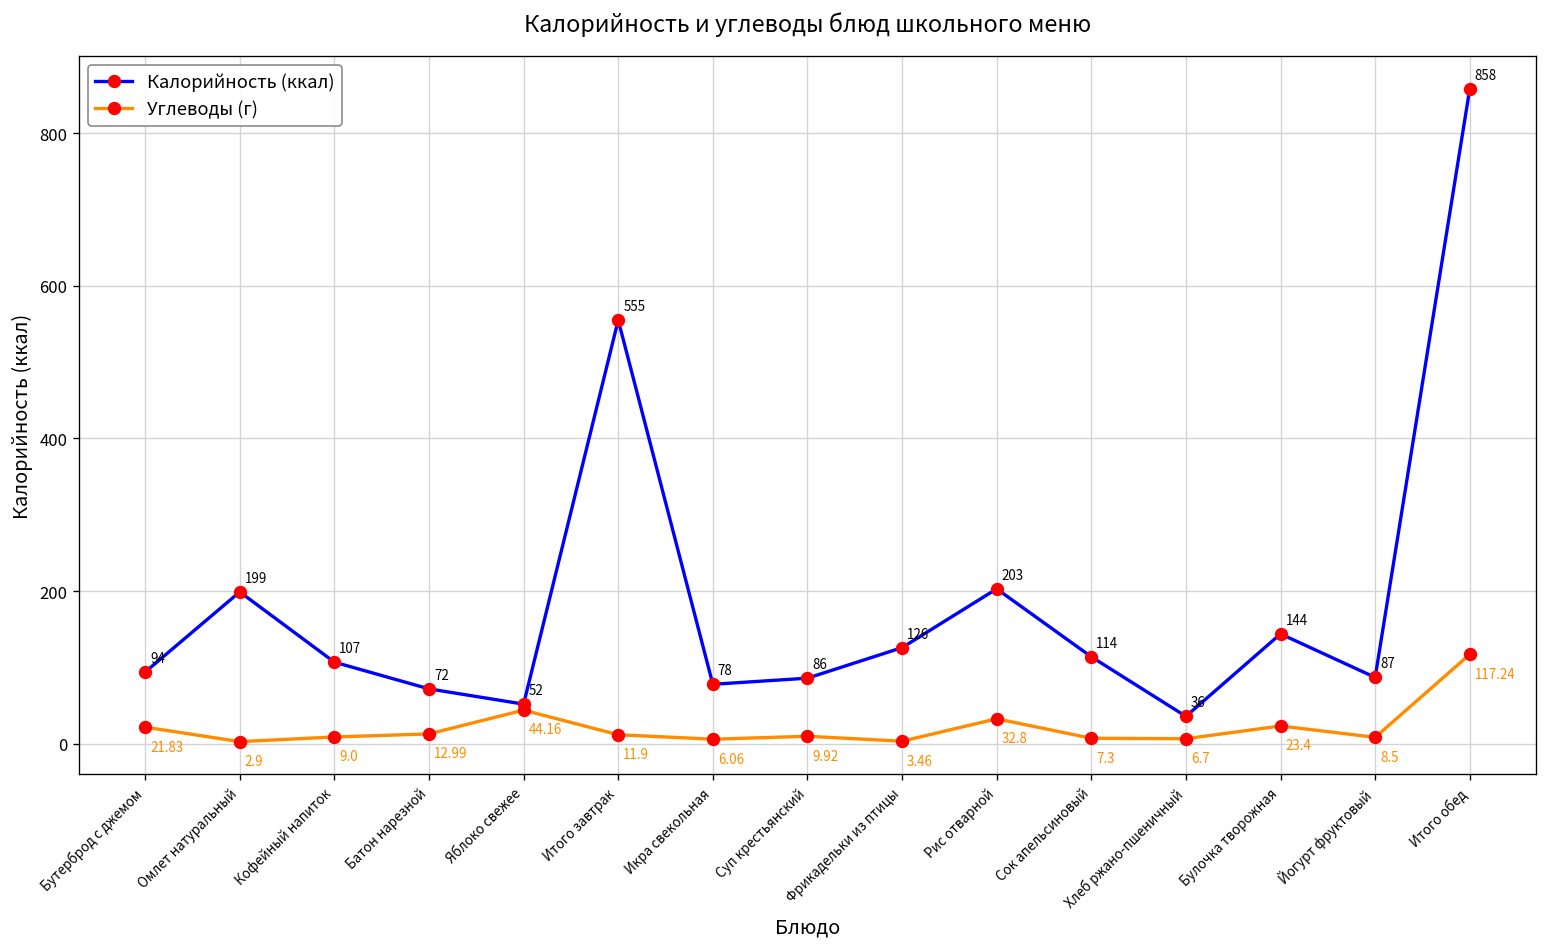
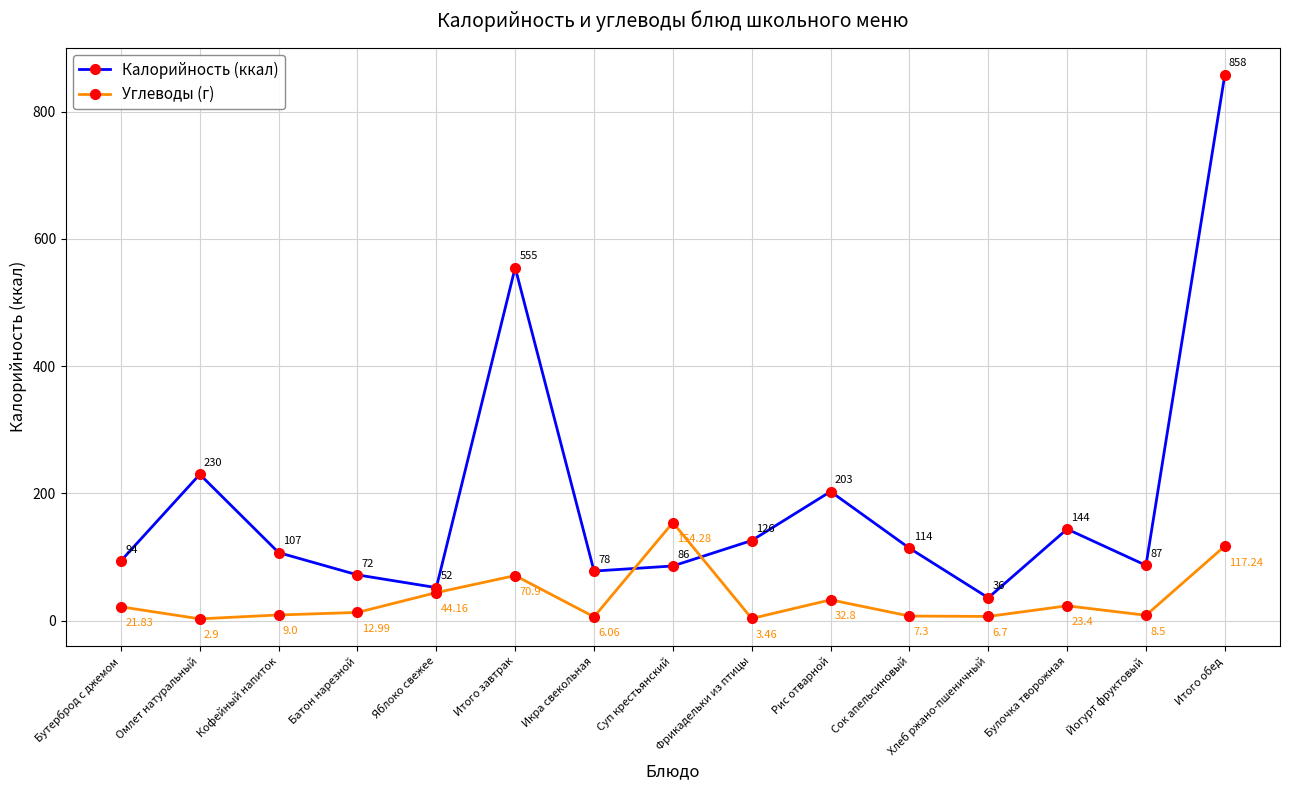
Калорийность (ккал), Омлет натуральный: 199 -> 230
Углеводы (г), Итого завтрак: 11.9 -> 70.9
Углеводы (г), Суп крестьянский: 9.92 -> 154.28
